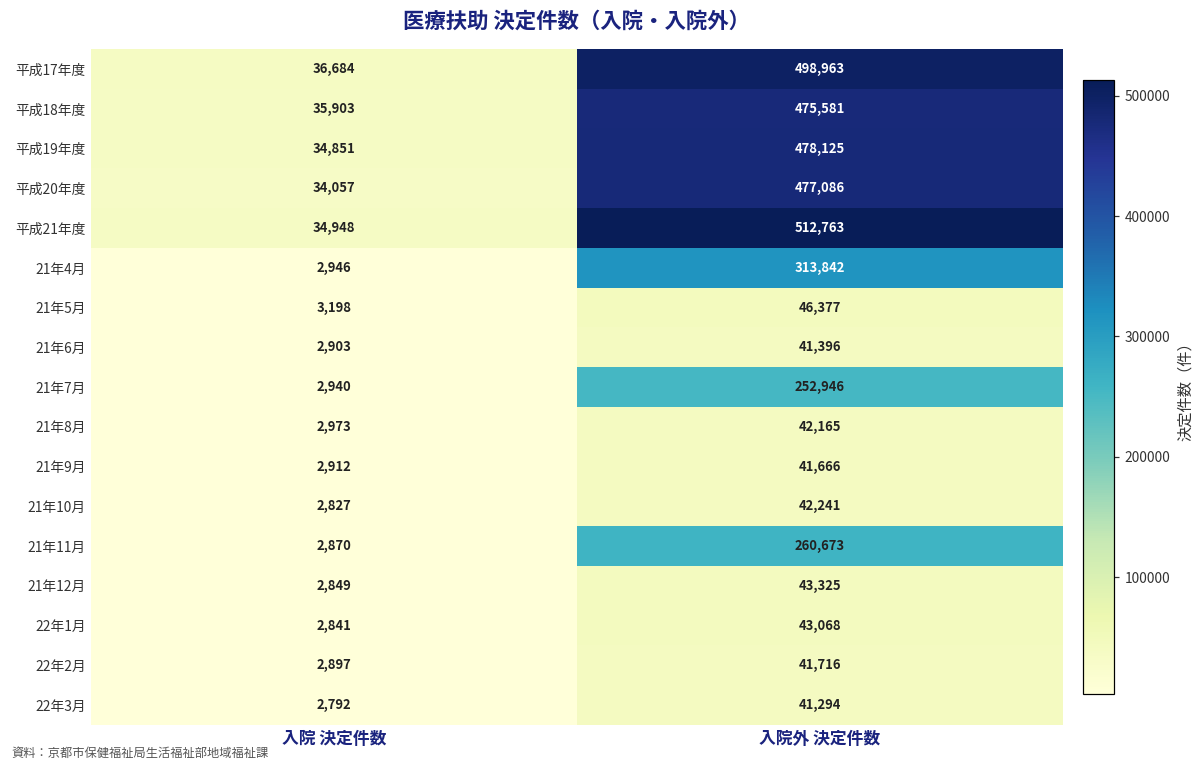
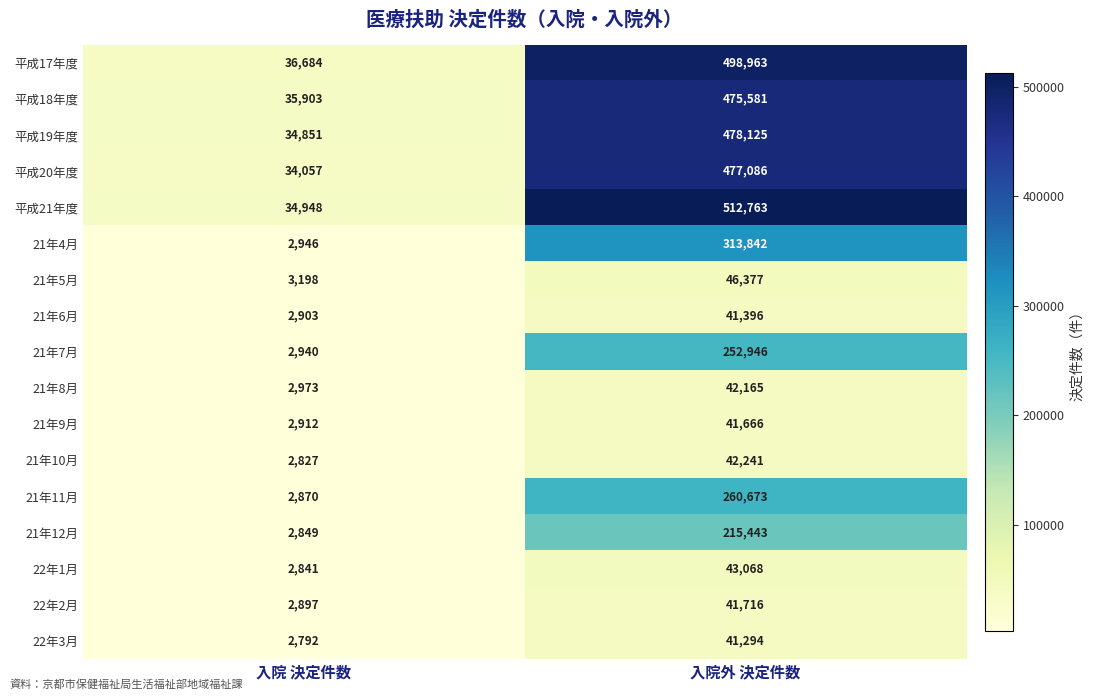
21年12月, 入院外 決定件数: 43,325 -> 215,443
